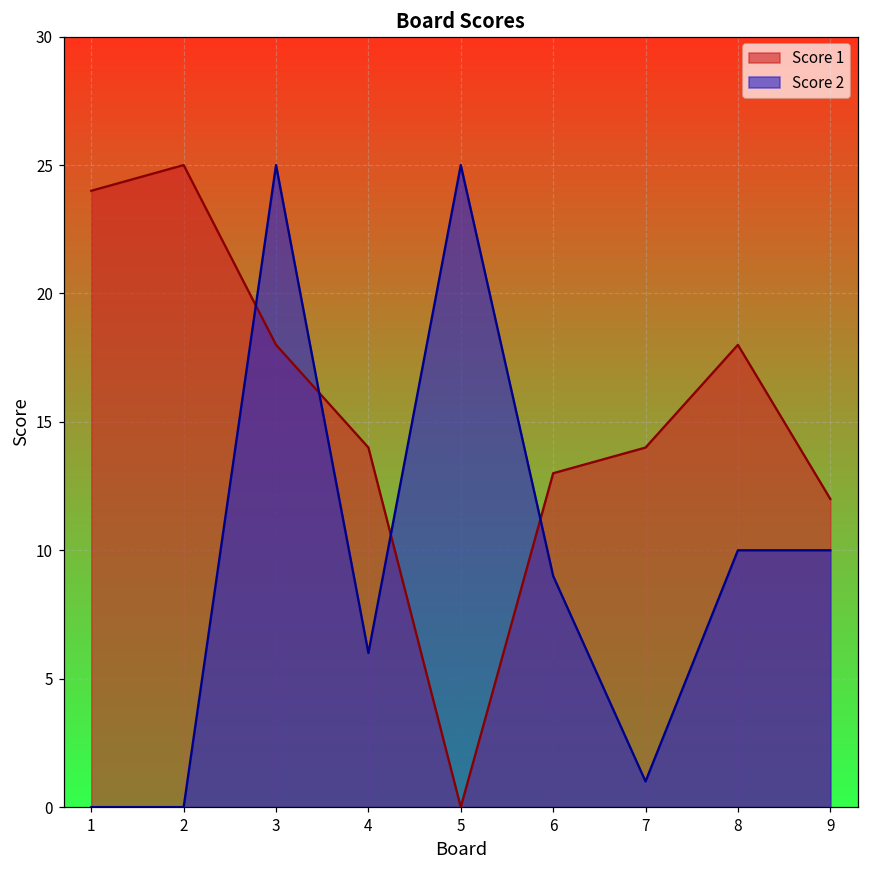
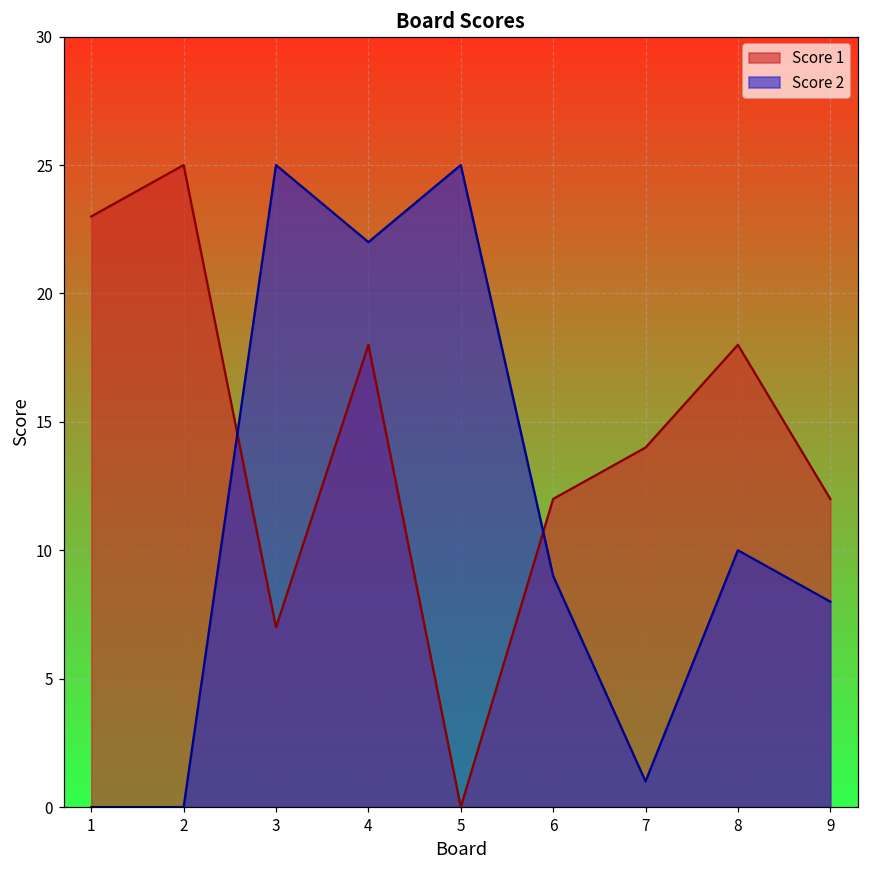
Score 1, 1: 24 -> 23
Score 1, 3: 18 -> 7
Score 1, 4: 14 -> 18
Score 2, 4: 6 -> 22
Score 1, 6: 13 -> 12
Score 2, 9: 10 -> 8
